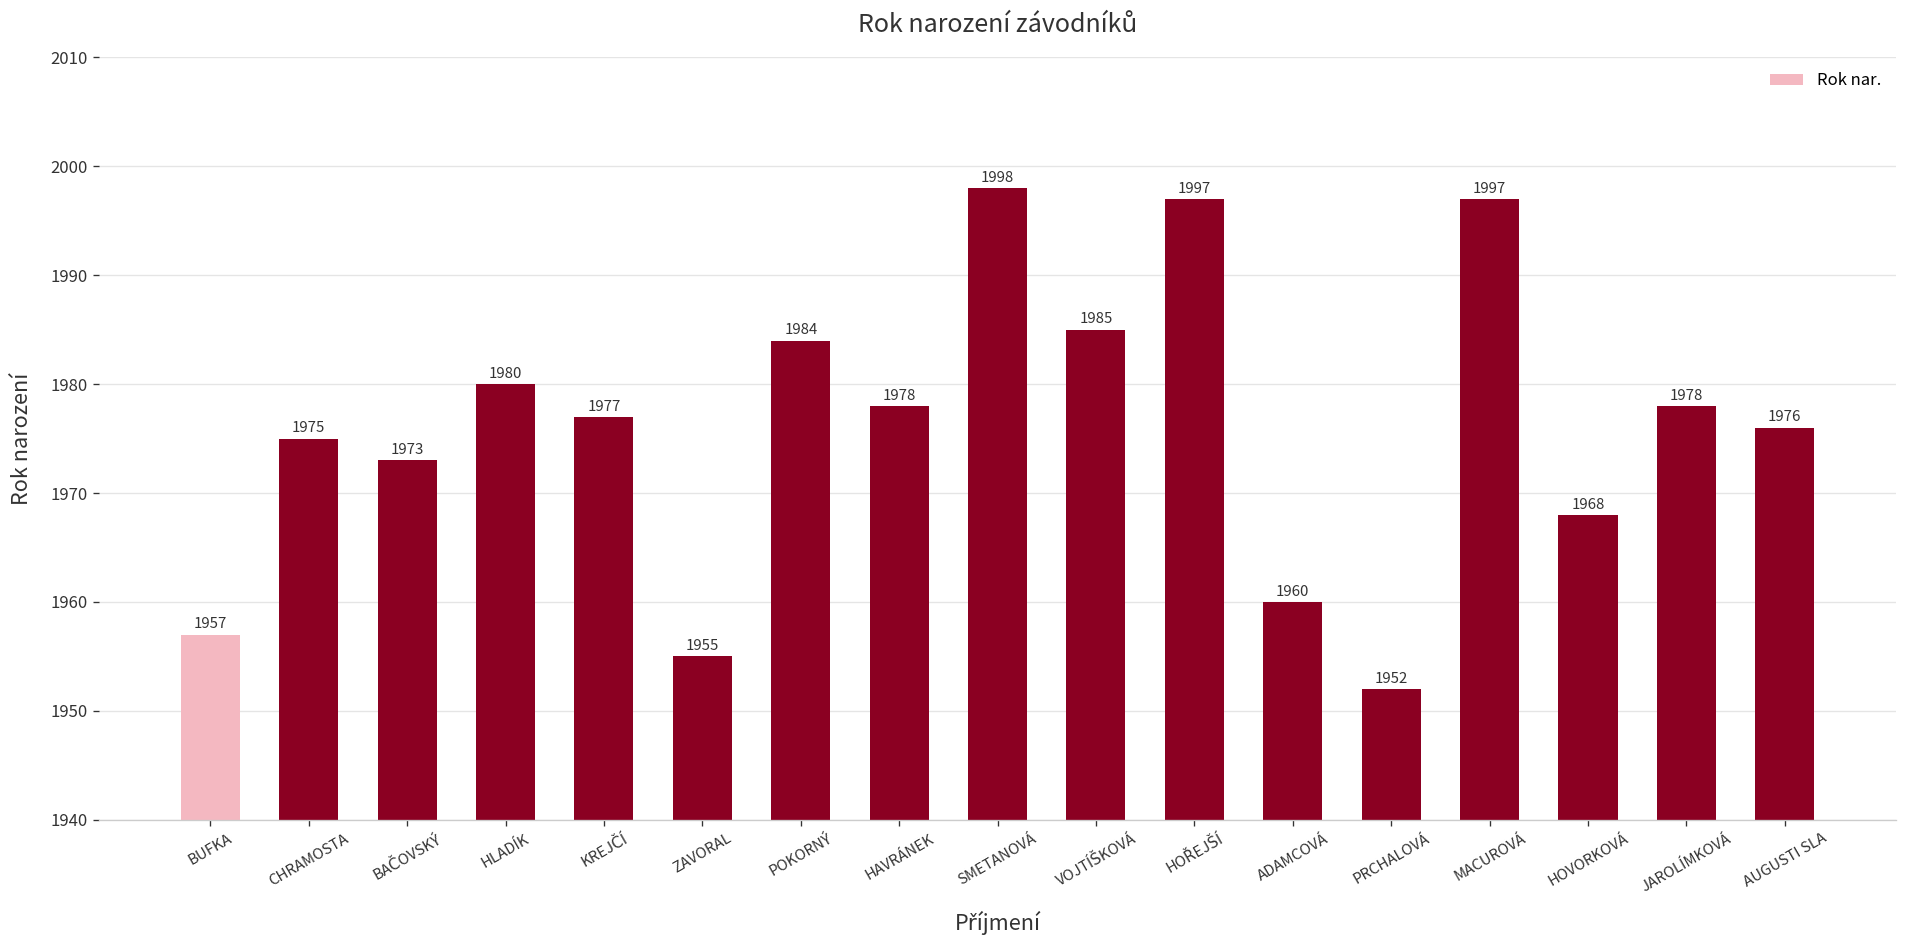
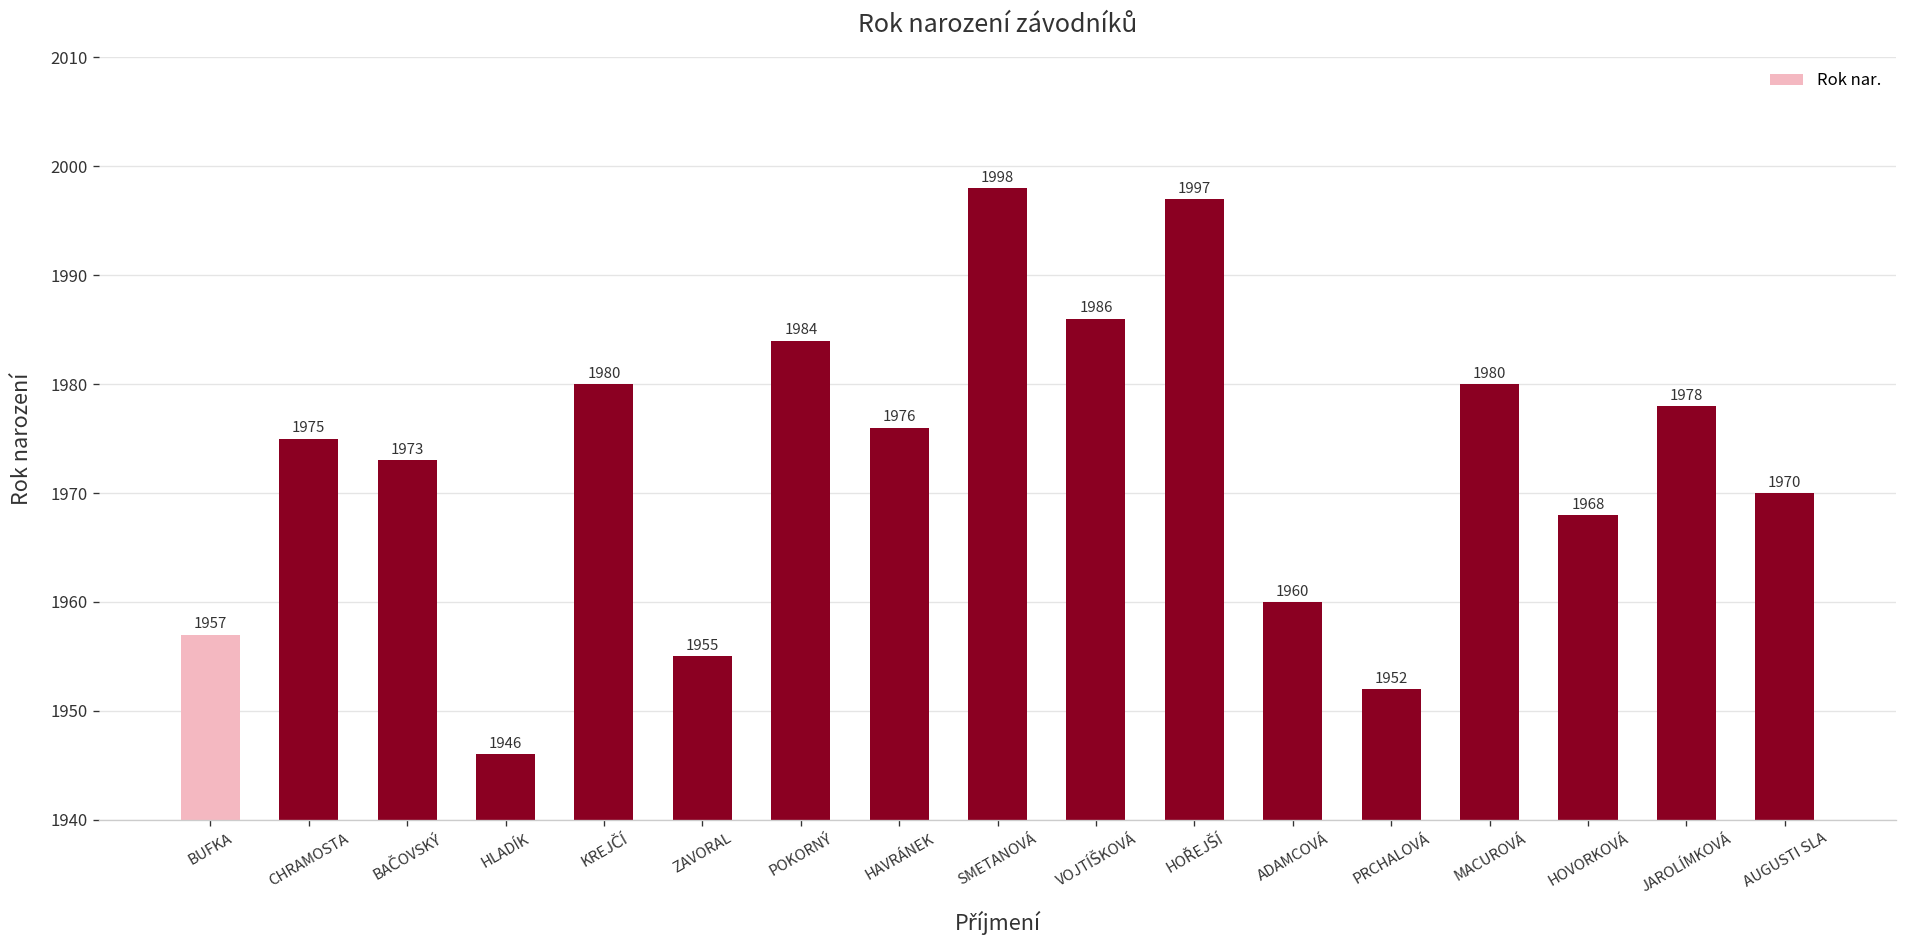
HLADÍK: 1980 -> 1946
KREJČÍ: 1977 -> 1980
HAVRÁNEK: 1978 -> 1976
VOJTÍŠKOVÁ: 1985 -> 1986
MACUROVÁ: 1997 -> 1980
AUGUSTI SLA: 1976 -> 1970
